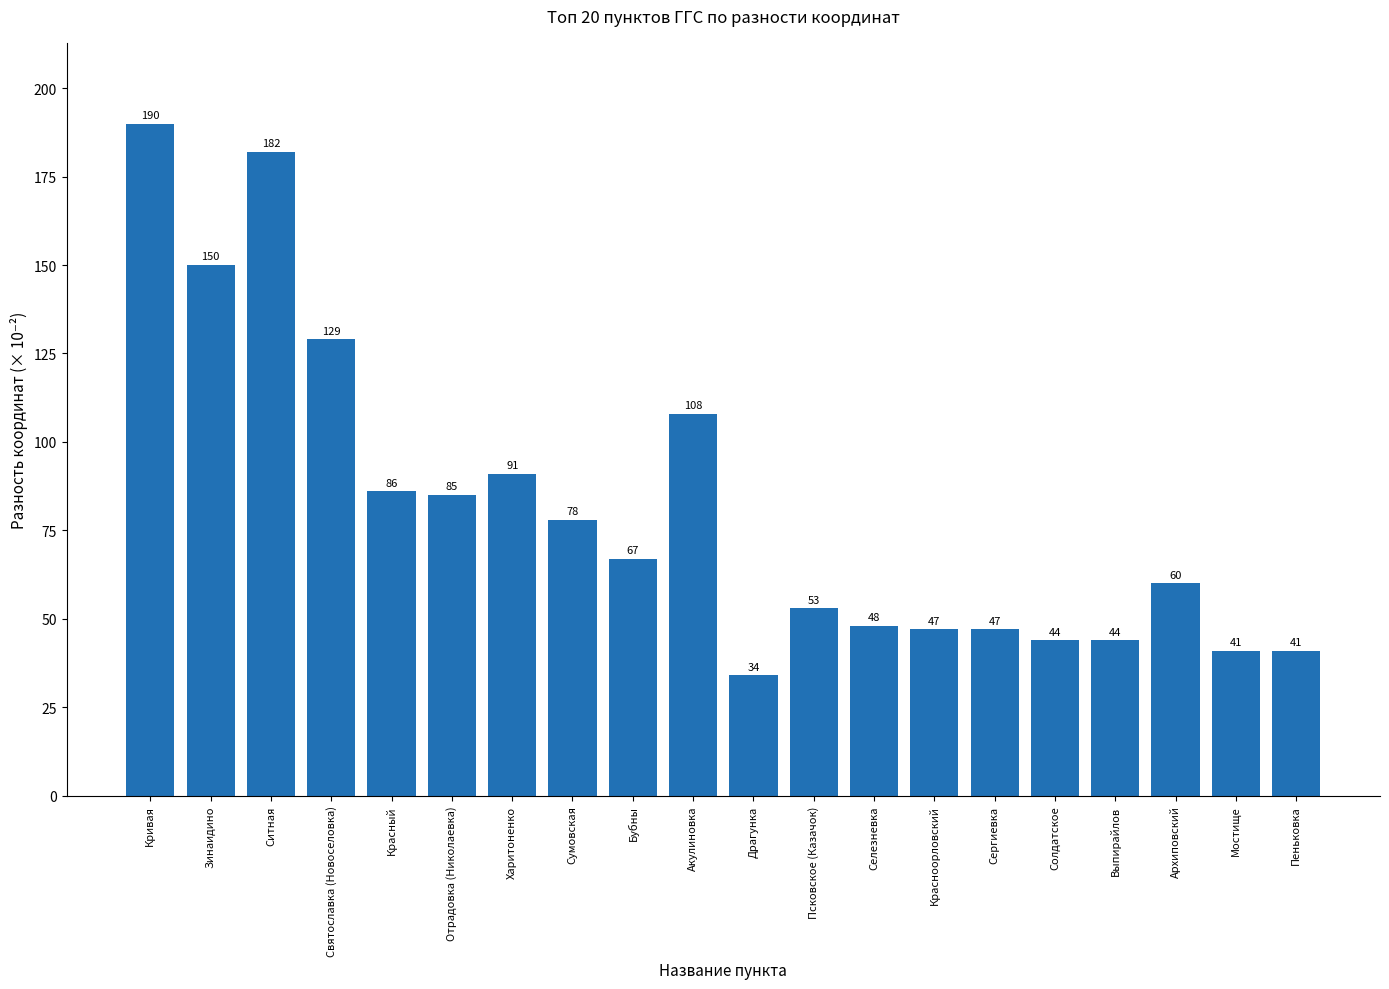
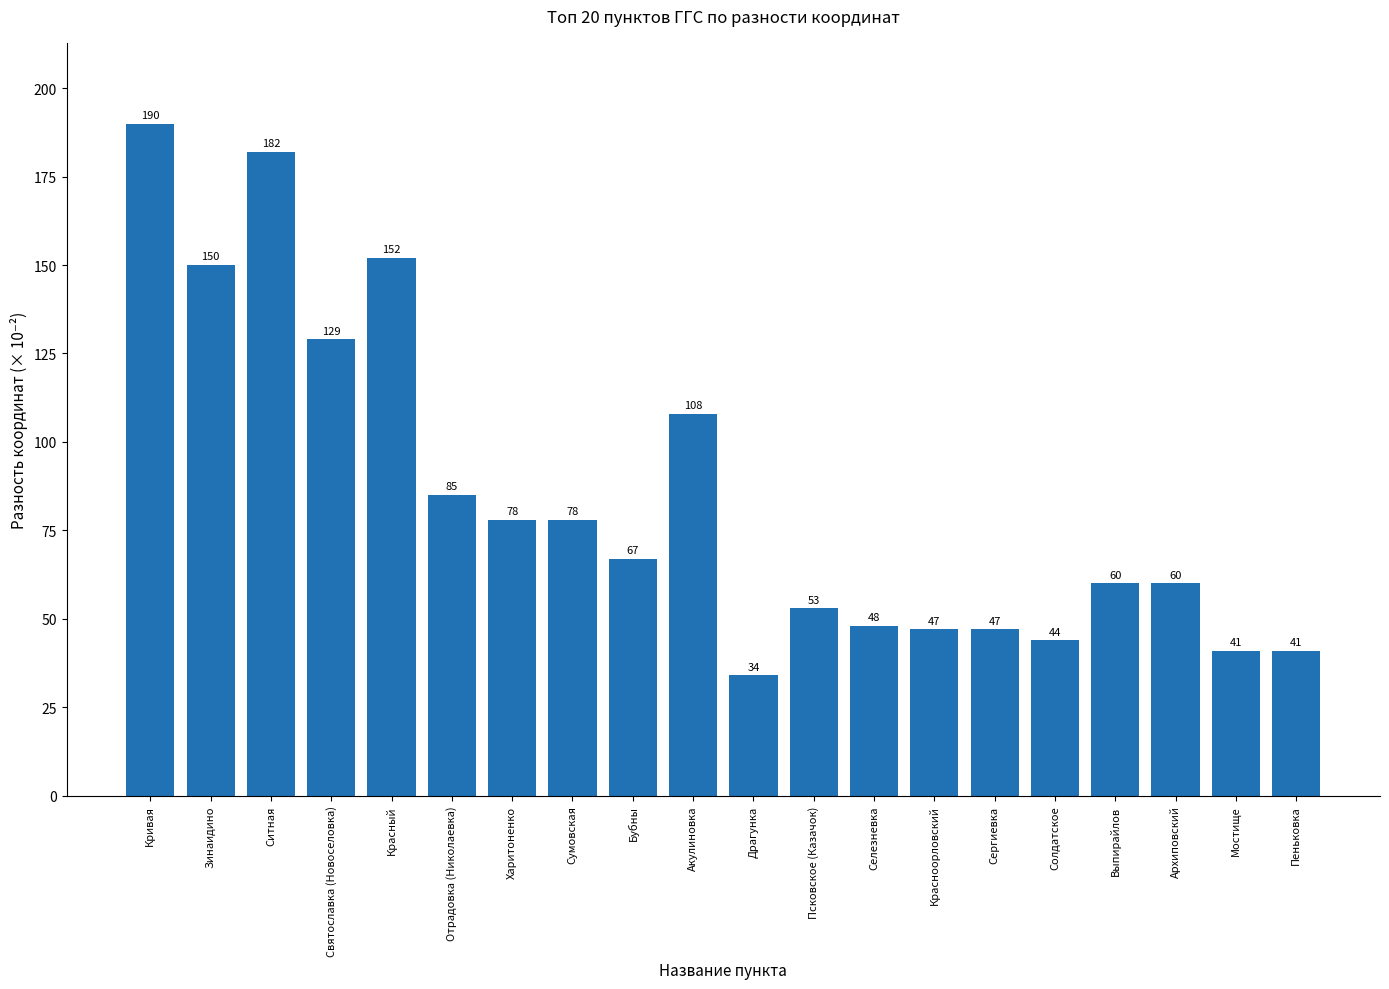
Красный: 86 -> 152
Харитоненко: 91 -> 78
Выпирайлов: 44 -> 60
